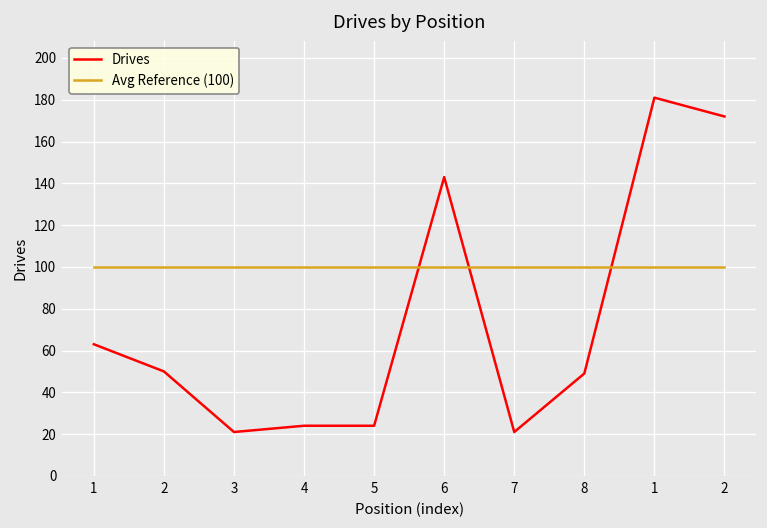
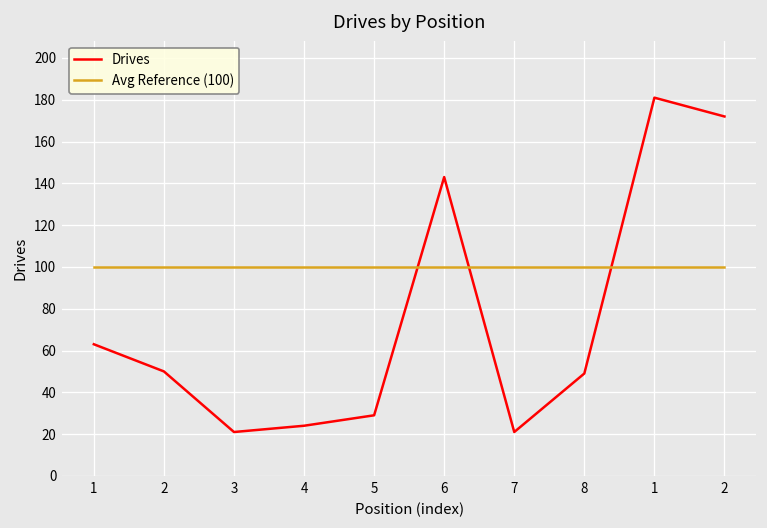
Drives, 5: 24 -> 29
